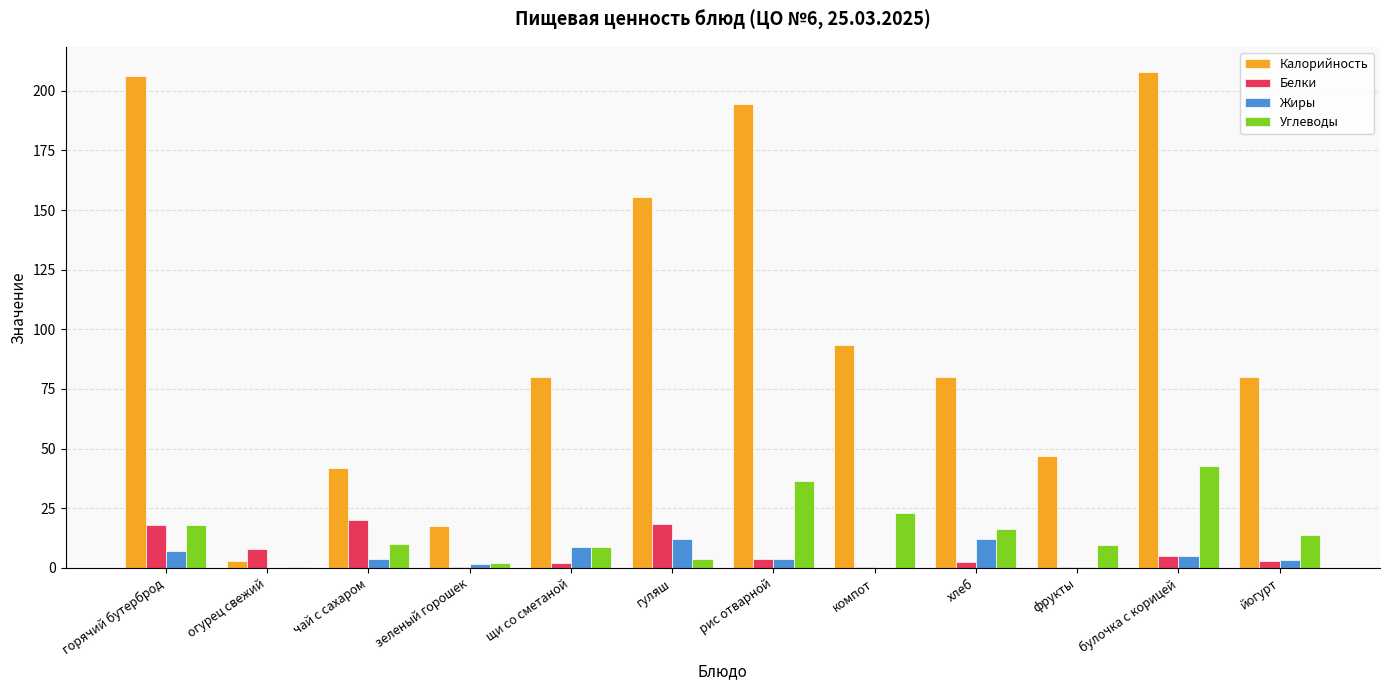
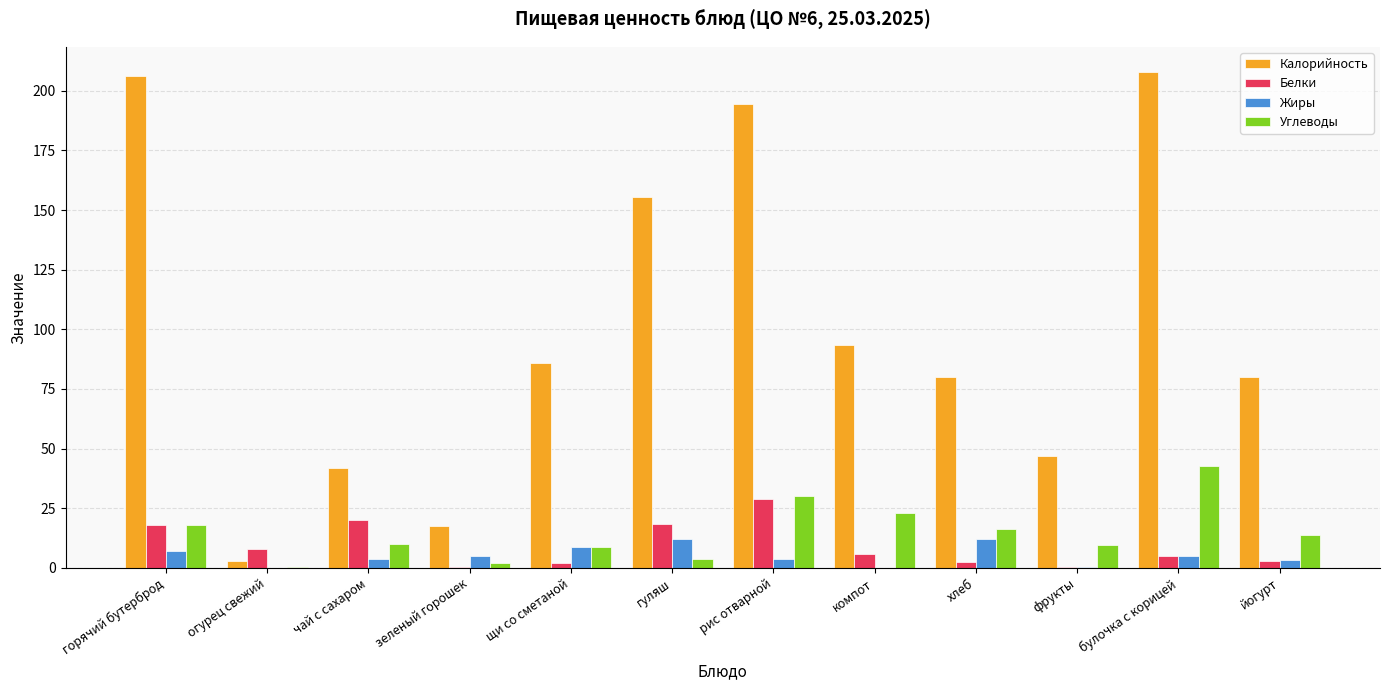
Жиры, зеленый горошек: 2 -> 5
Калорийность, щи со сметаной: 80 -> 86
Белки, рис отварной: 4 -> 29
Углеводы, рис отварной: 36 -> 30
Белки, компот: 0 -> 6
